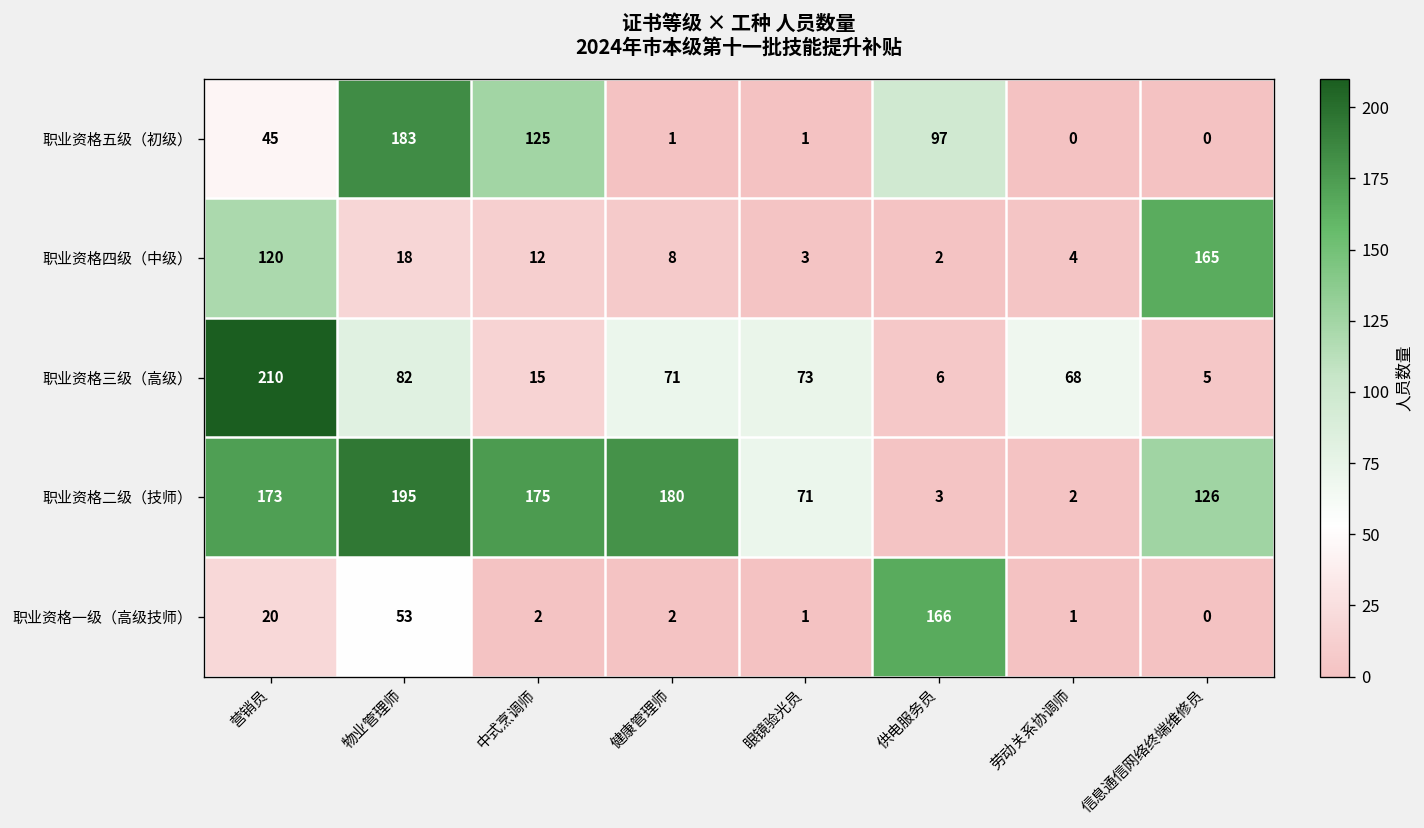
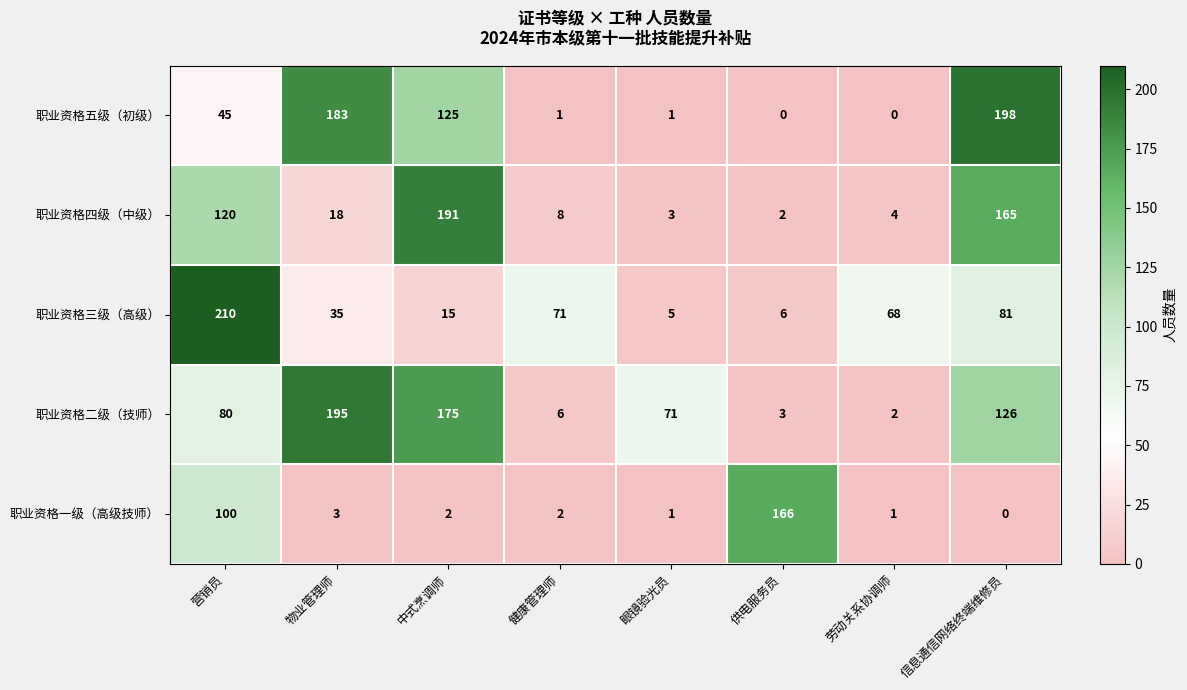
职业资格五级（初级）, 供电服务员: 97 -> 0
职业资格五级（初级）, 信息通信网络终端维修员: 0 -> 198
职业资格四级（中级）, 中式烹调师: 12 -> 191
职业资格三级（高级）, 物业管理师: 82 -> 35
职业资格三级（高级）, 眼镜验光员: 73 -> 5
职业资格三级（高级）, 信息通信网络终端维修员: 5 -> 81
职业资格二级（技师）, 营销员: 173 -> 80
职业资格二级（技师）, 健康管理师: 180 -> 6
职业资格一级（高级技师）, 营销员: 20 -> 100
职业资格一级（高级技师）, 物业管理师: 53 -> 3
